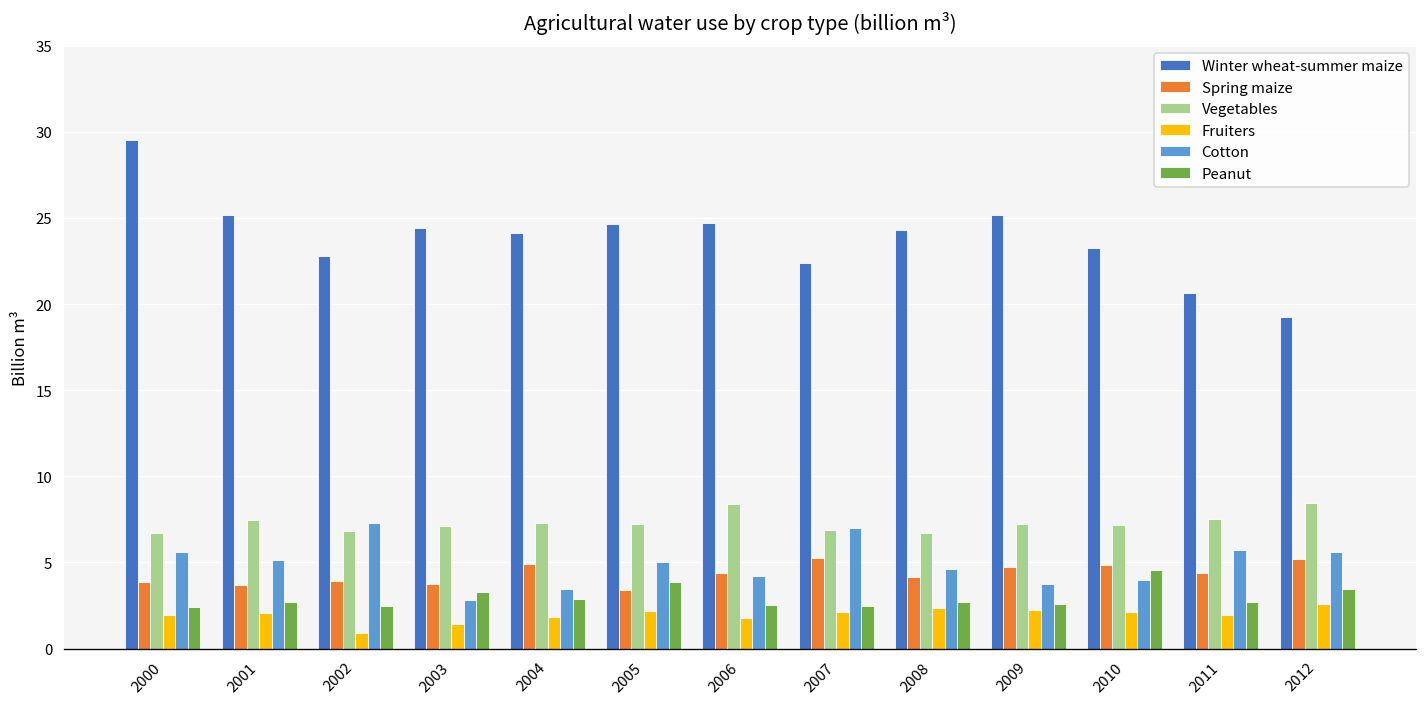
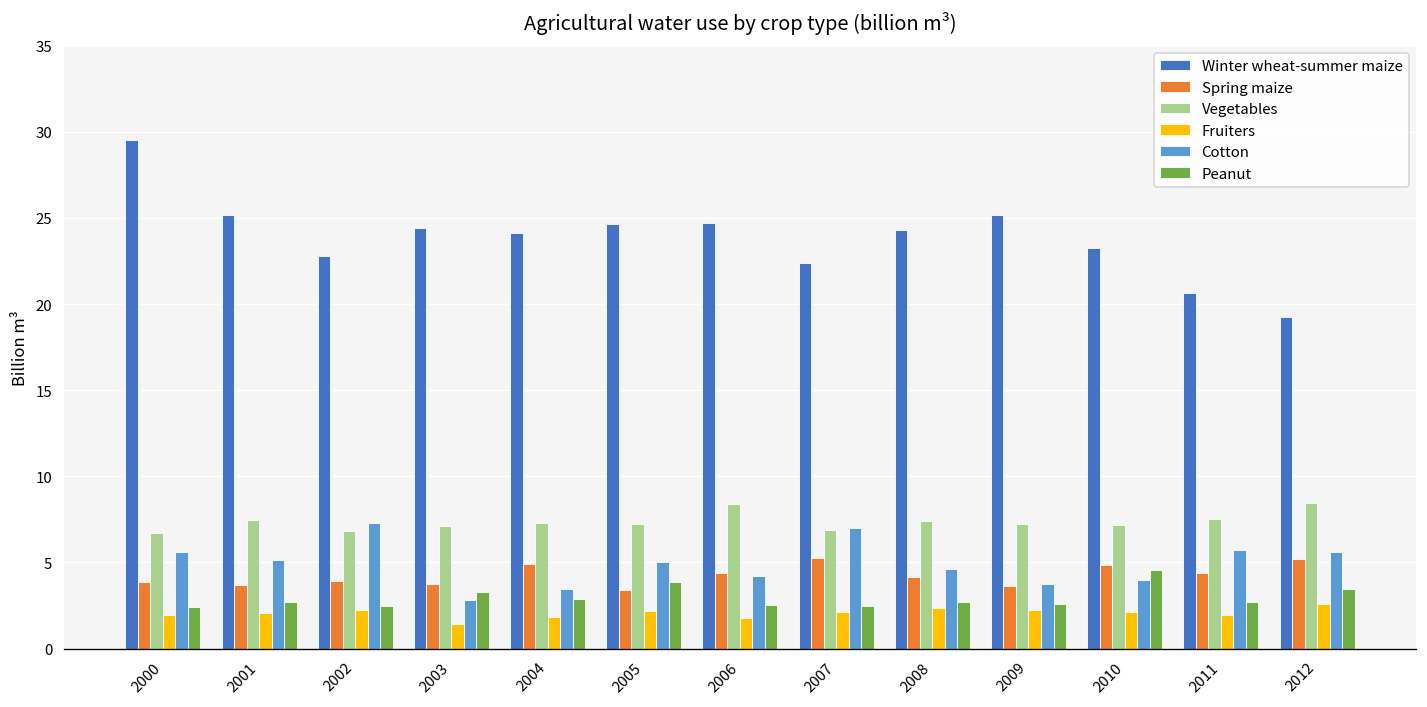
Fruiters, 2002: 0.9 -> 2.3
Vegetables, 2008: 6.7 -> 7.4
Spring maize, 2009: 4.7 -> 3.6
